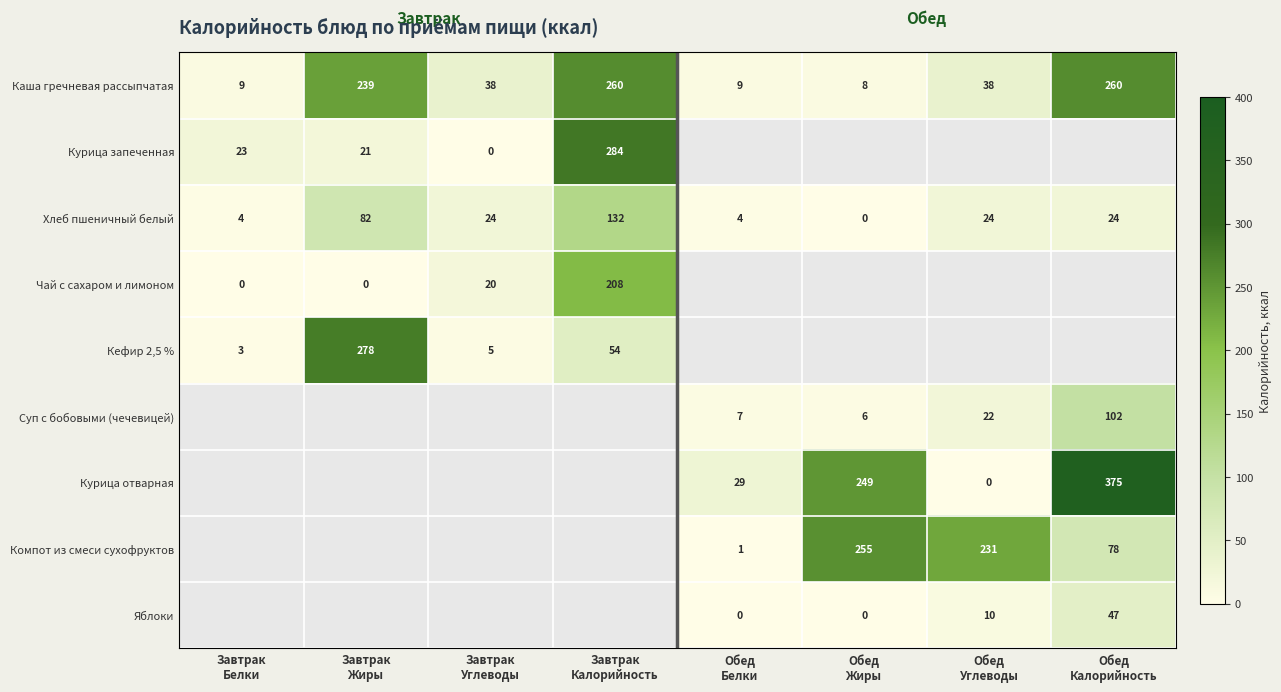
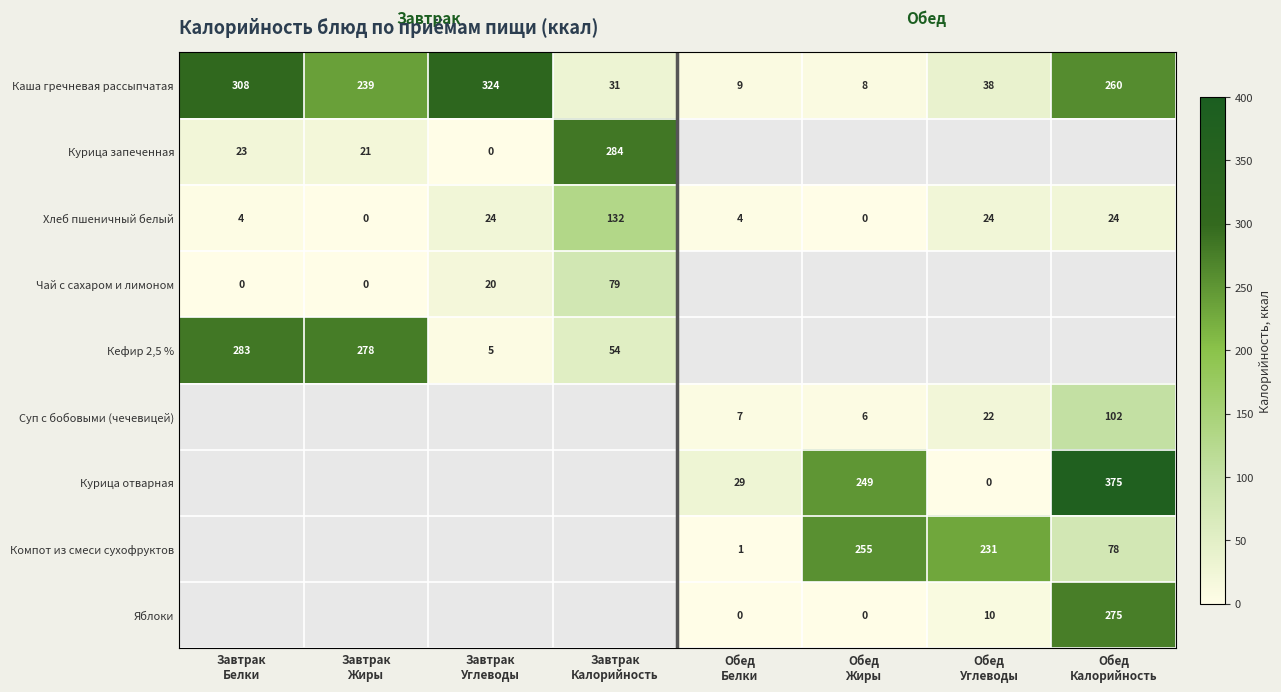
Каша гречневая рассыпчатая, Завтрак Белки: 9 -> 308
Каша гречневая рассыпчатая, Завтрак Углеводы: 38 -> 324
Каша гречневая рассыпчатая, Завтрак Калорийность: 260 -> 31
Хлеб пшеничный белый, Завтрак Жиры: 82 -> 0
Чай с сахаром и лимоном, Завтрак Калорийность: 208 -> 79
Кефир 2,5 %, Завтрак Белки: 3 -> 283
Яблоки, Обед Калорийность: 47 -> 275
